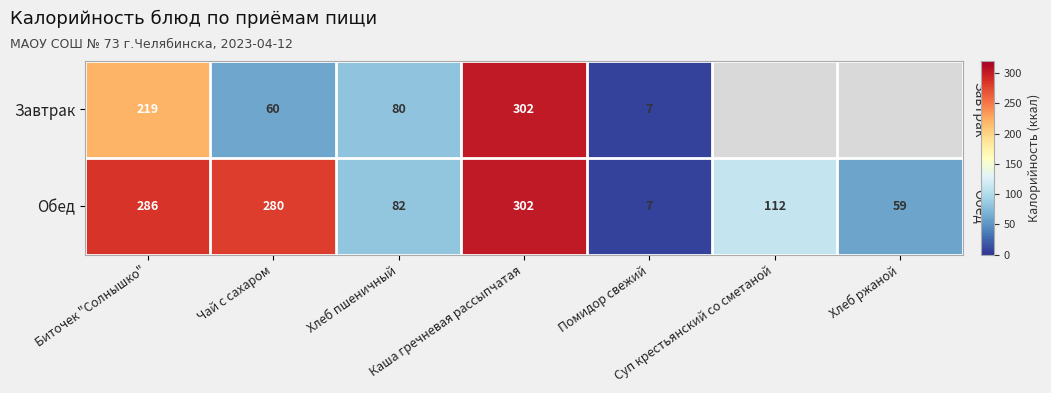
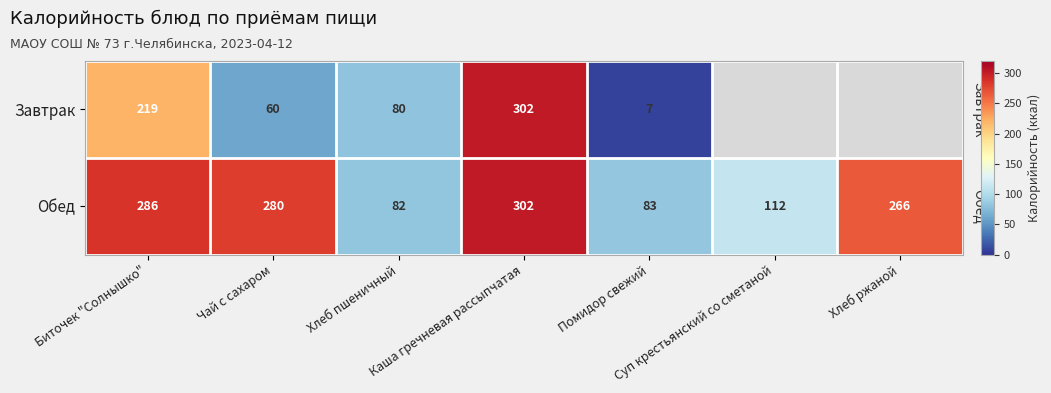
Обед, Помидор свежий: 7 -> 83
Обед, Хлеб ржаной: 59 -> 266
